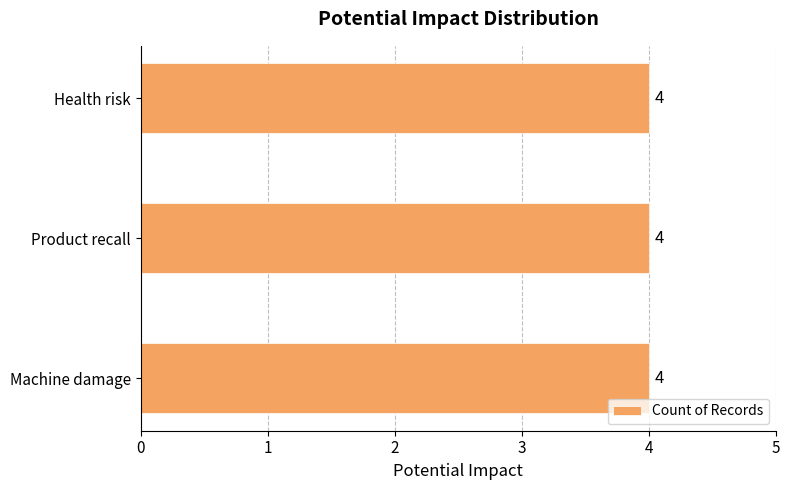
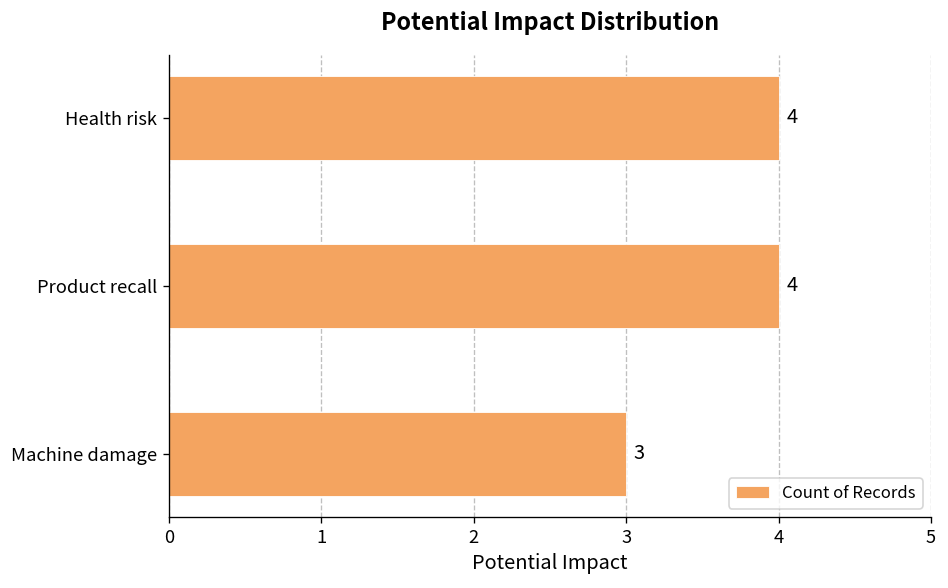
Machine damage: 4 -> 3
